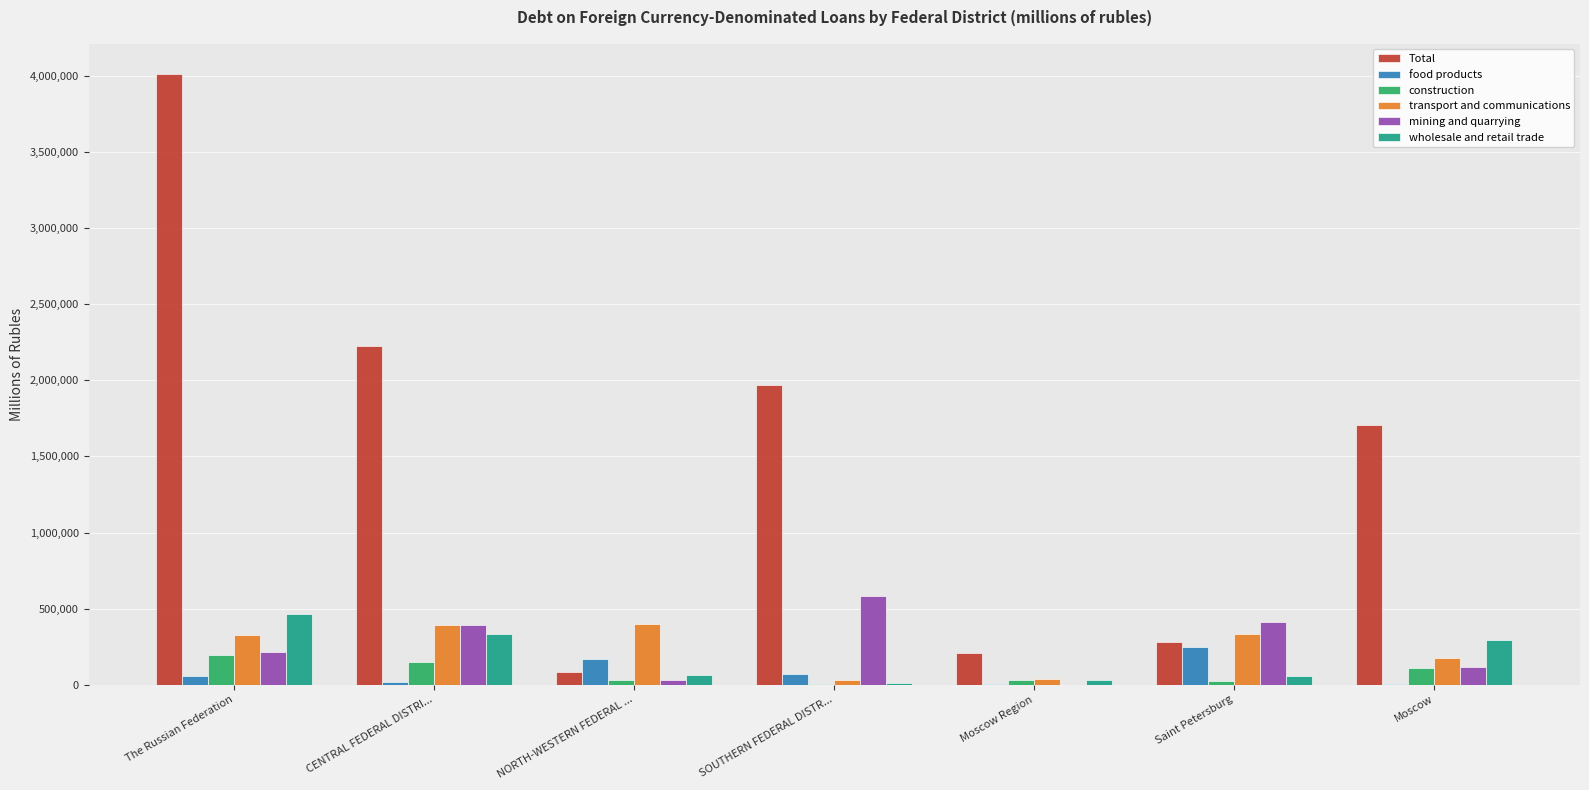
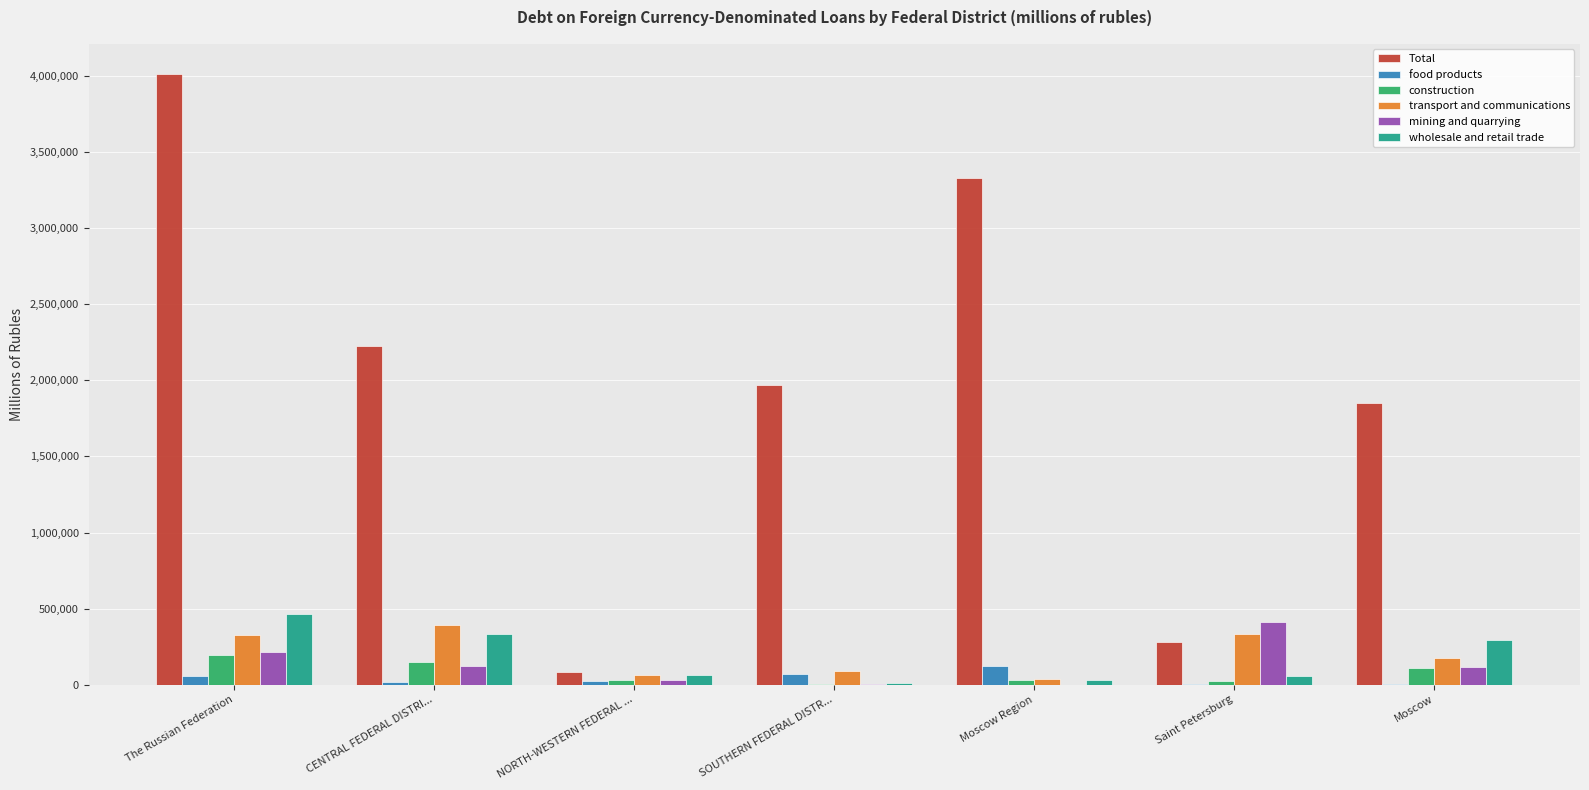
mining and quarrying, CENTRAL FEDERAL DISTRI...: 390,000 -> 120,000
food products, NORTH-WESTERN FEDERAL ...: 170,000 -> 20,000
transport and communications, NORTH-WESTERN FEDERAL ...: 400,000 -> 60,000
transport and communications, SOUTHERN FEDERAL DISTR...: 30,000 -> 90,000
mining and quarrying, SOUTHERN FEDERAL DISTR...: 590,000 -> 0
Total, Moscow Region: 210,000 -> 3,330,000
food products, Moscow Region: 0 -> 120,000
food products, Saint Petersburg: 250,000 -> 0
Total, Moscow: 1,710,000 -> 1,850,000
